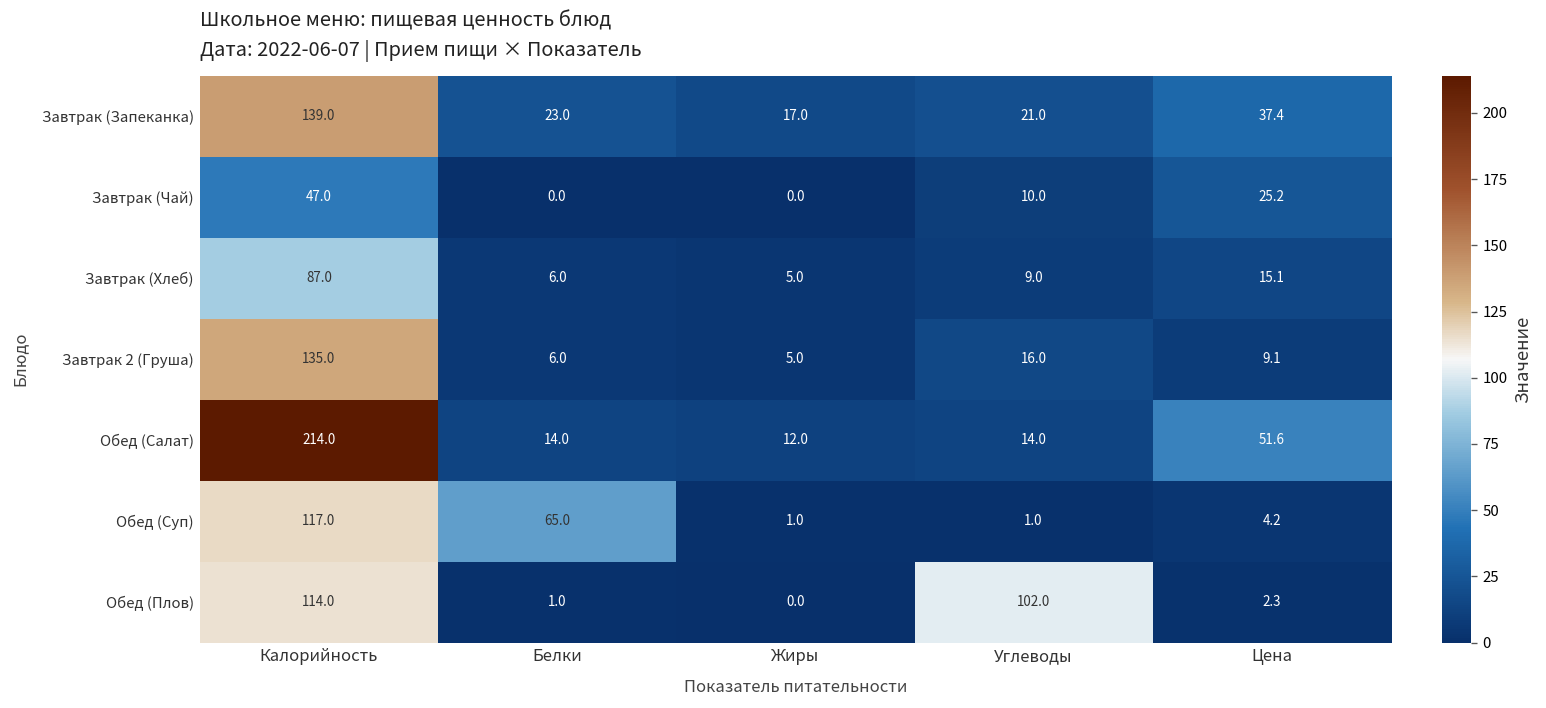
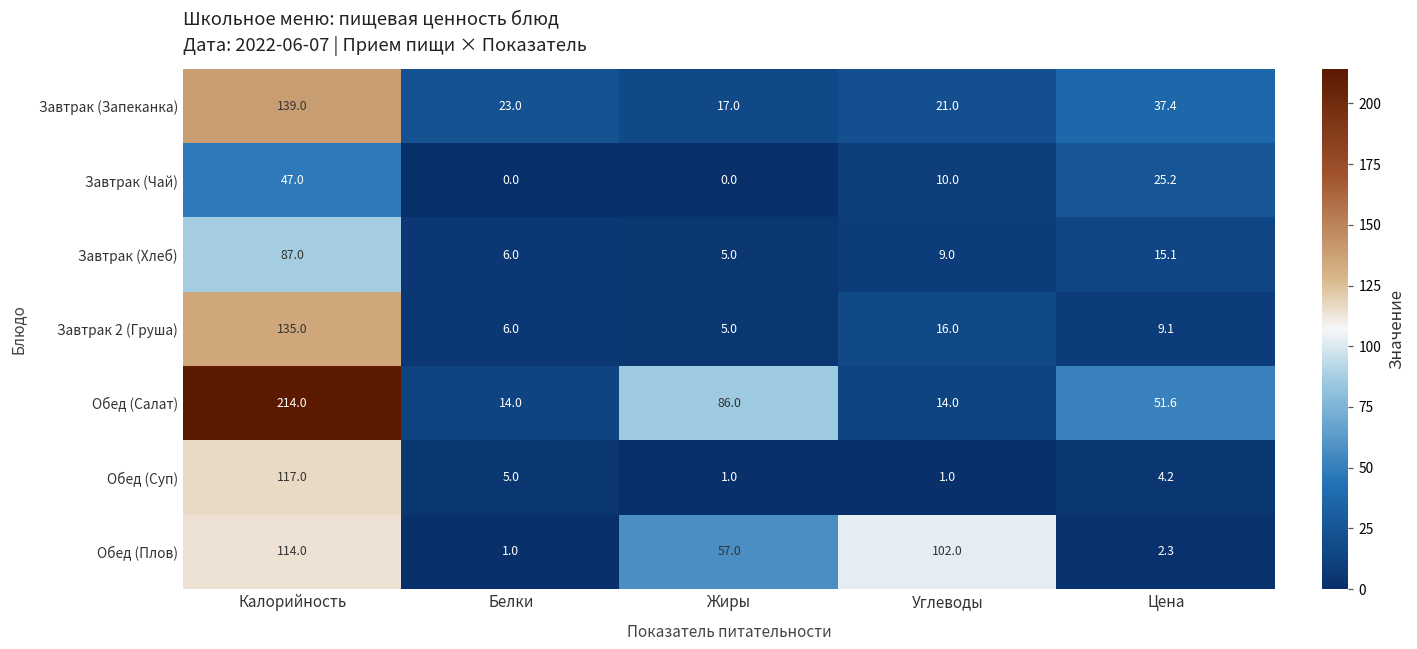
Обед (Салат), Жиры: 12.0 -> 86.0
Обед (Суп), Белки: 65.0 -> 5.0
Обед (Плов), Жиры: 0.0 -> 57.0
